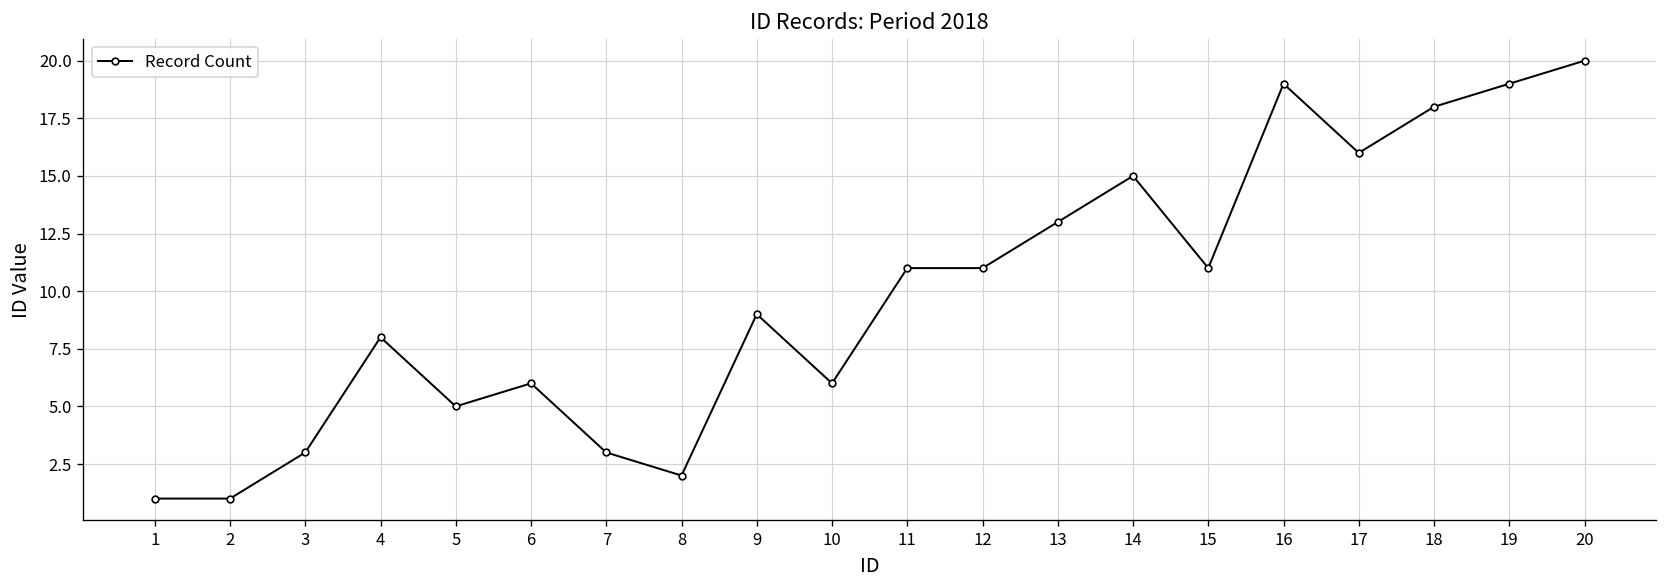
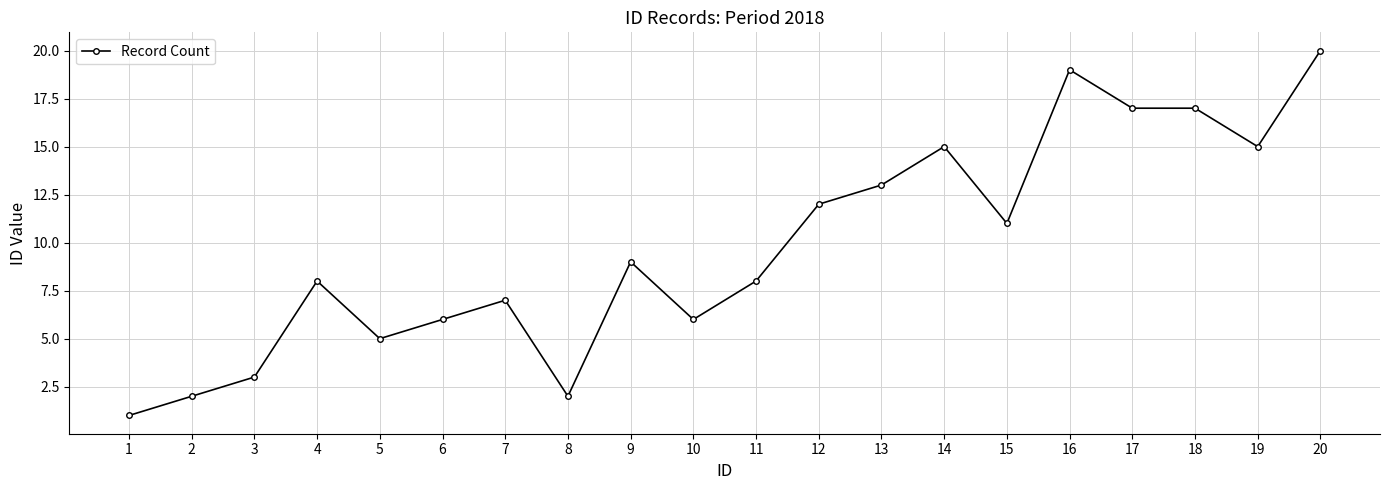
2: 1 -> 2
7: 3 -> 7
11: 11 -> 8
12: 11 -> 12
17: 16 -> 17
18: 18 -> 17
19: 19 -> 15
